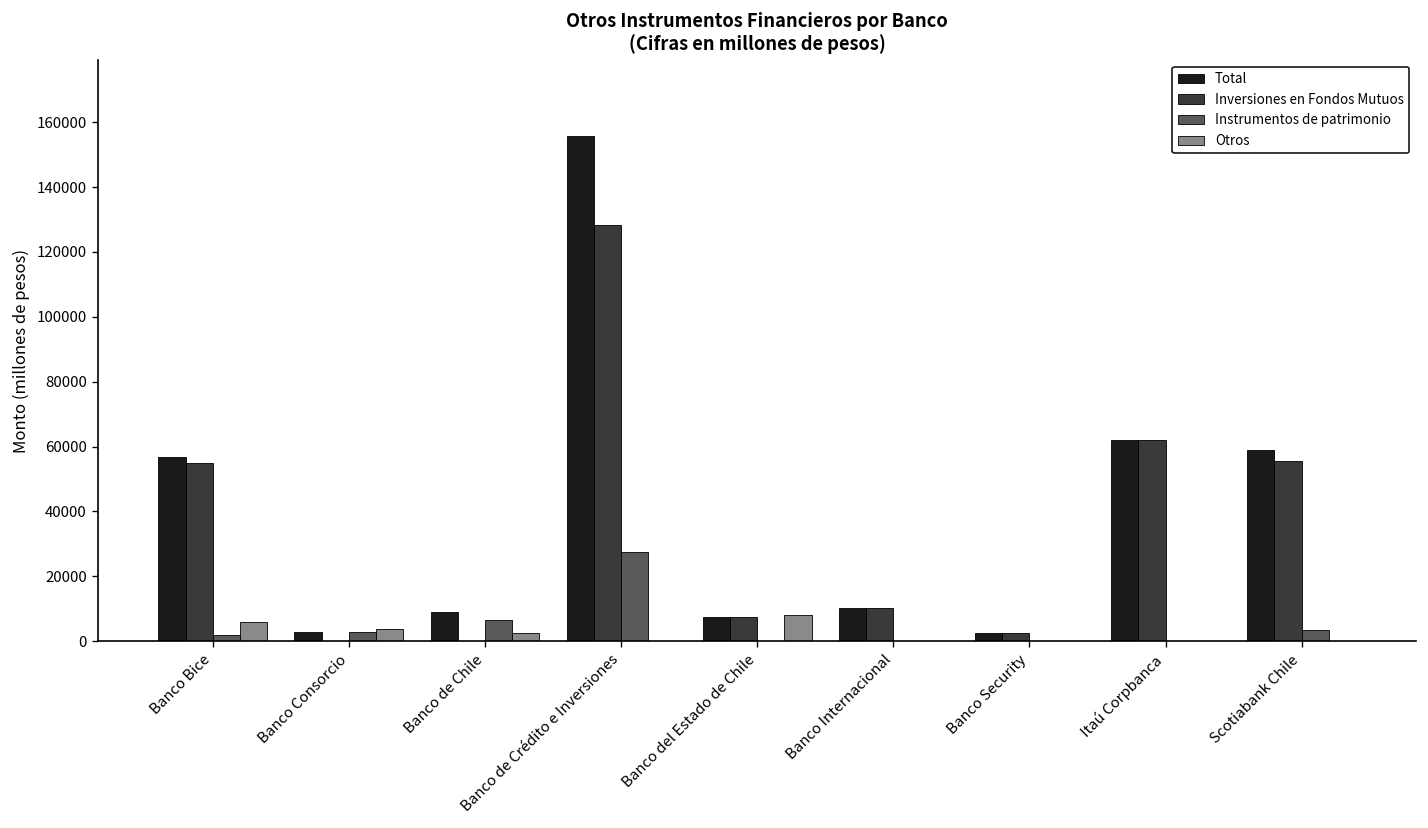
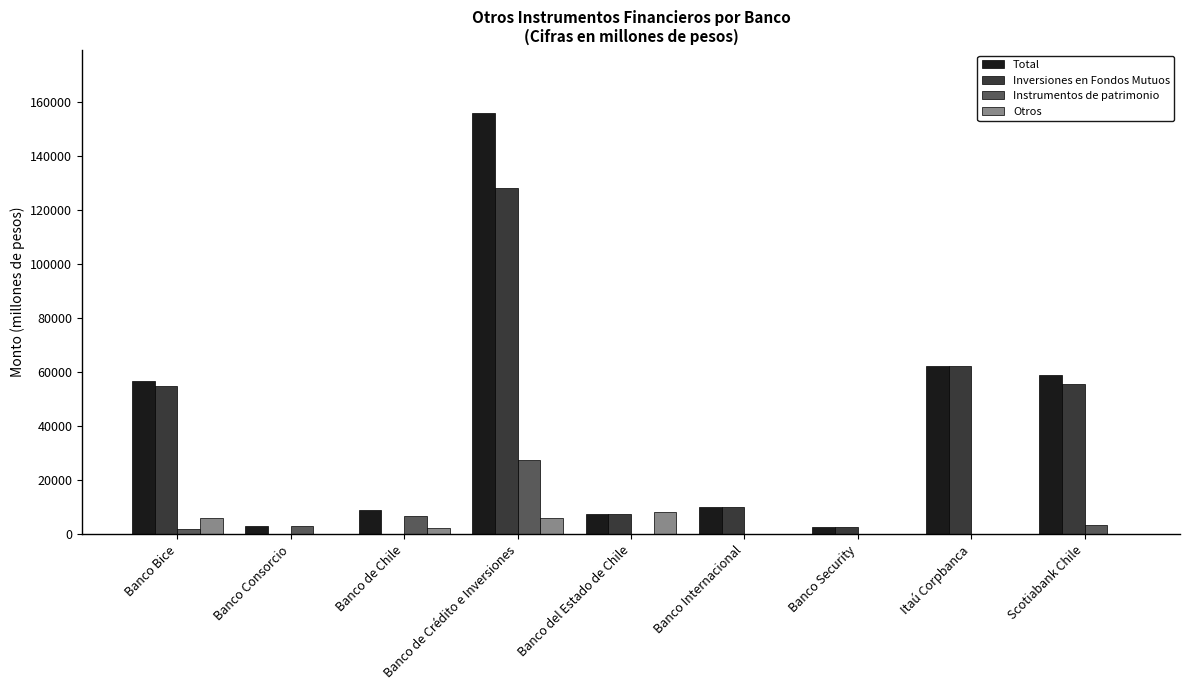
Otros, Banco Consorcio: 4000 -> 0
Otros, Banco de Crédito e Inversiones: 0 -> 6000
